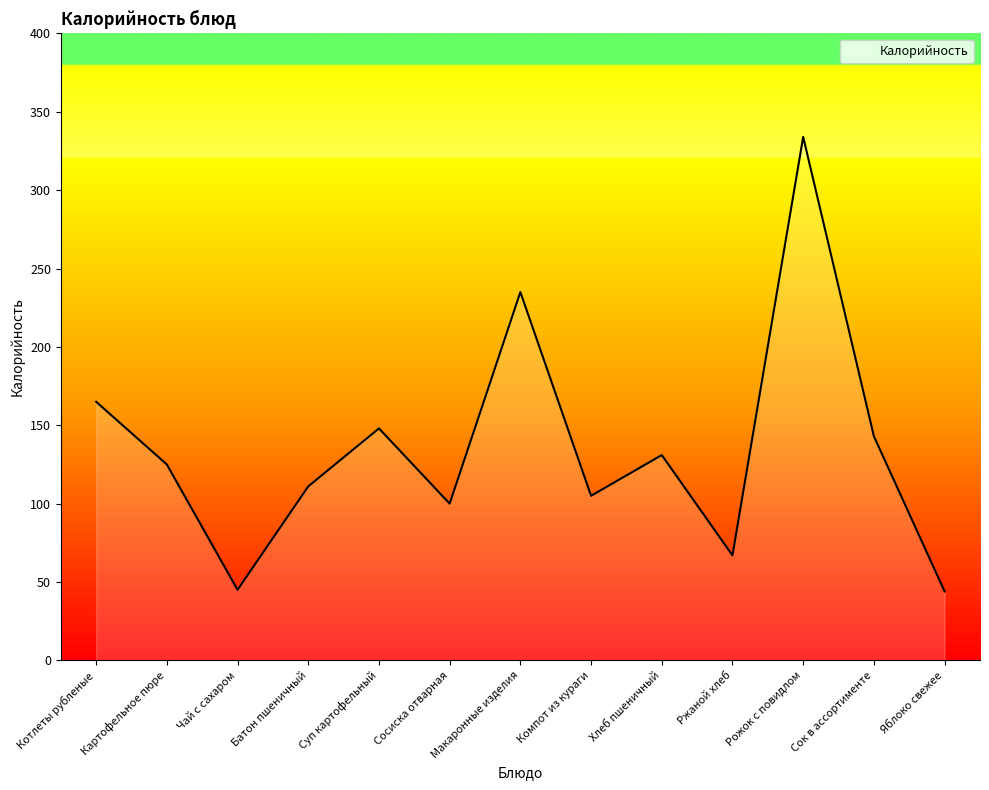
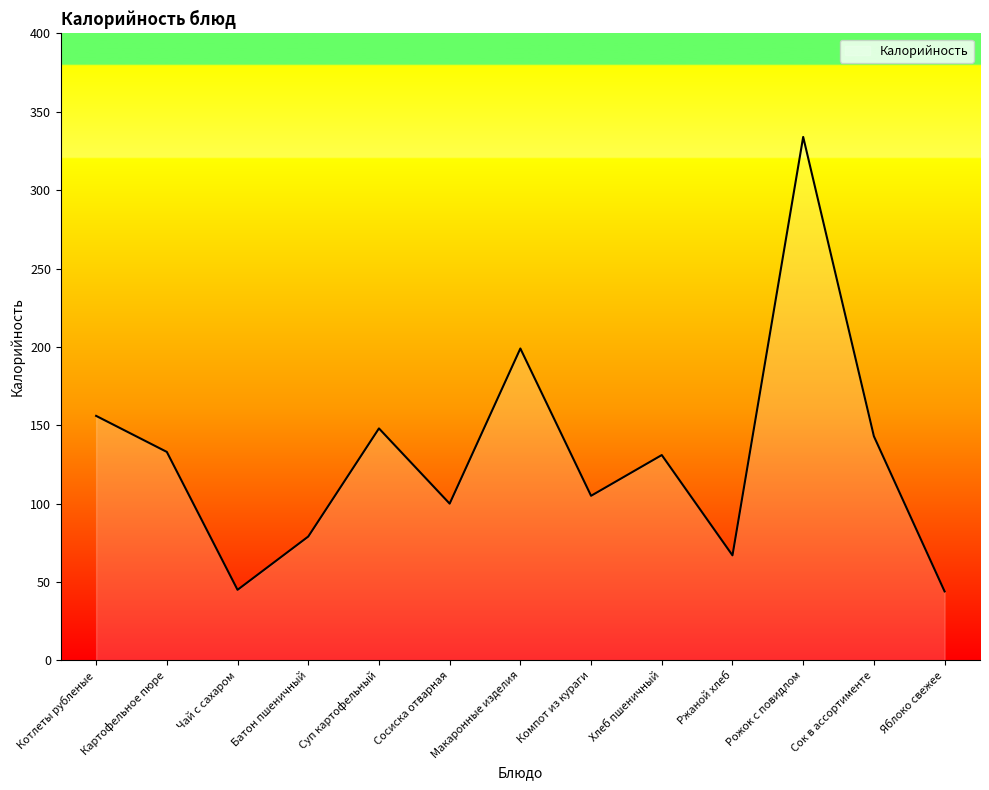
Котлеты рубленые: 165 -> 156
Картофельное пюре: 125 -> 133
Батон пшеничный: 111 -> 79
Макаронные изделия: 235 -> 199
